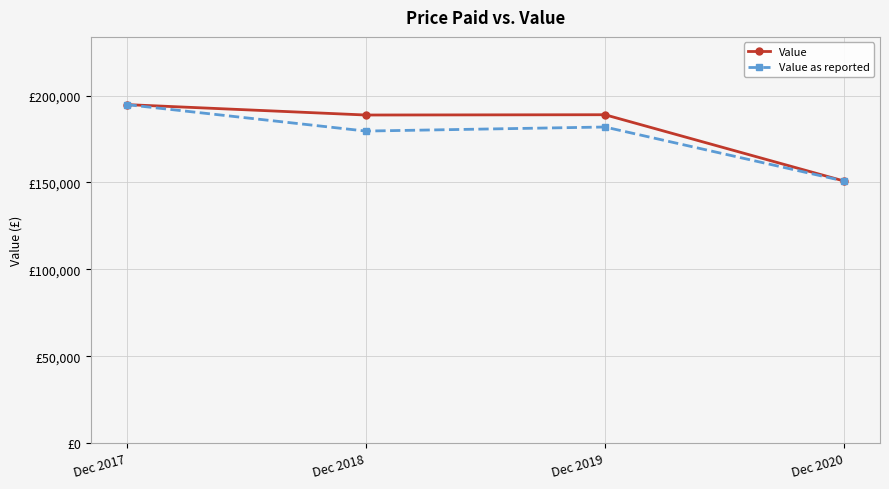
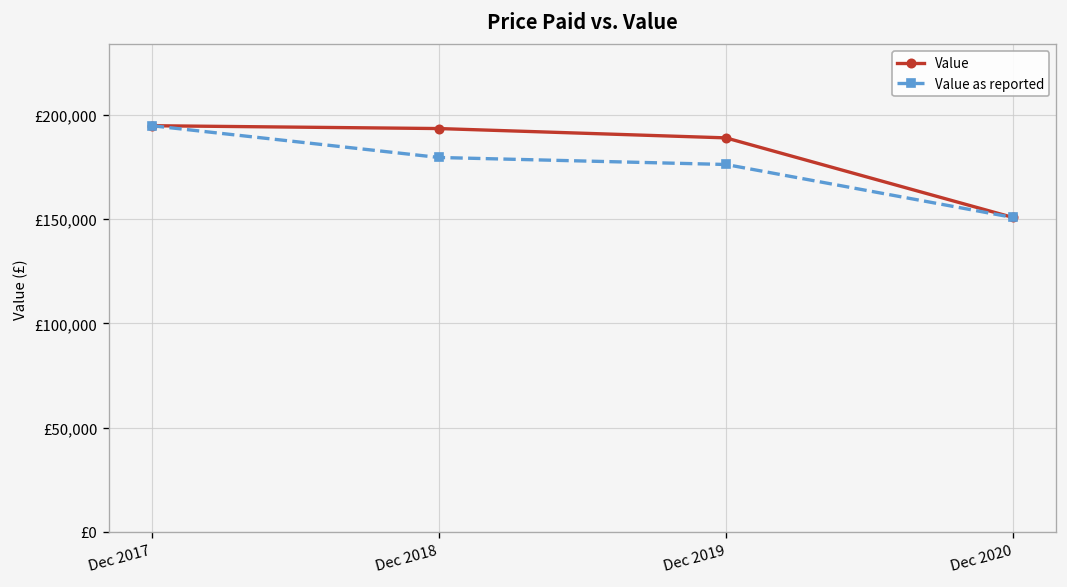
Value, Dec 2018: £189,000 -> £193,000
Value as reported, Dec 2019: £182,000 -> £176,000
